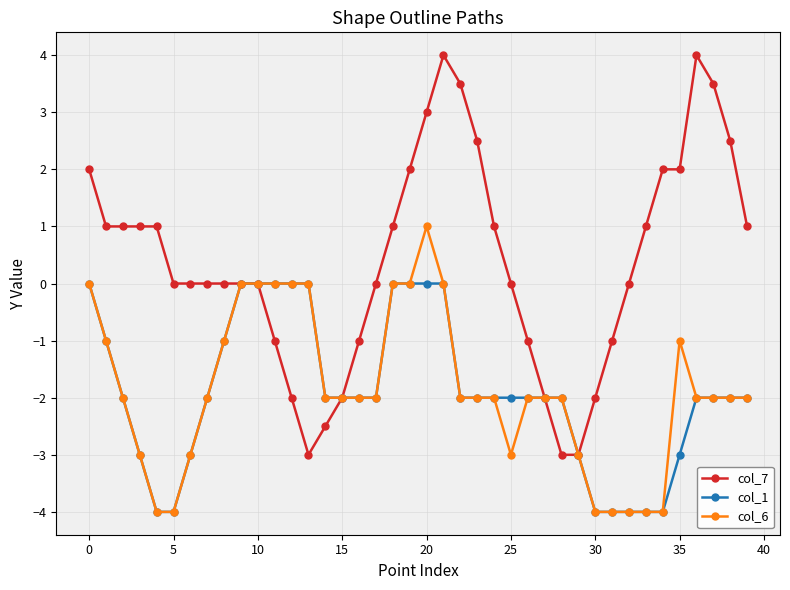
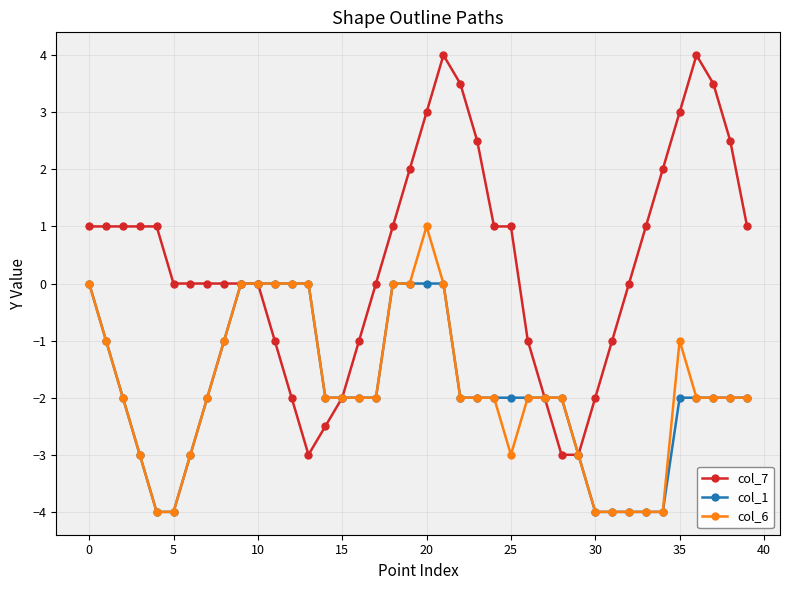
col_7, 0: 2 -> 1
col_7, 25: 0 -> 1
col_7, 35: 2 -> 3
col_1, 35: -3 -> -2
